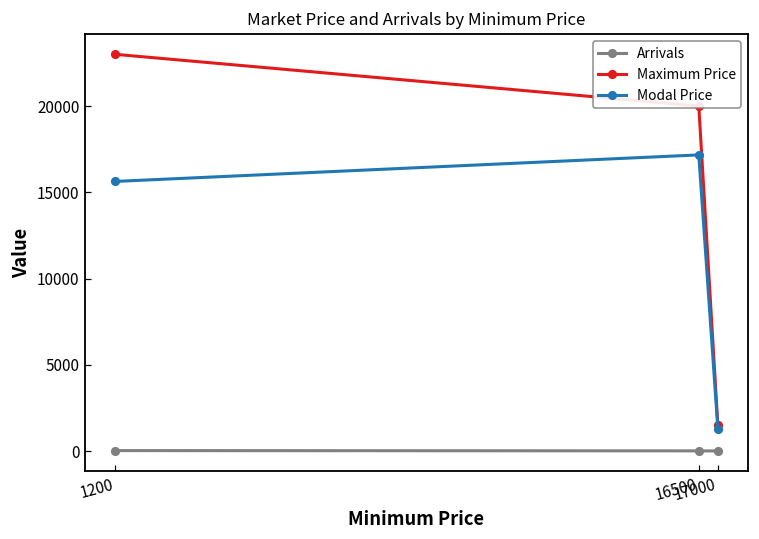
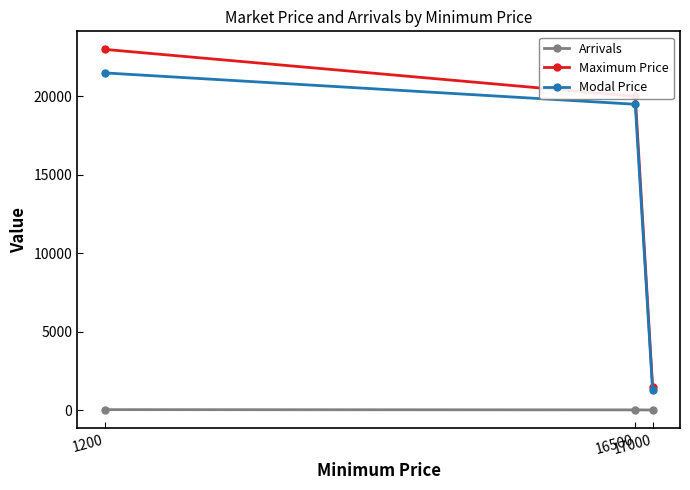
Modal Price, 1200: 15600 -> 21500
Modal Price, 16500: 17200 -> 19500
